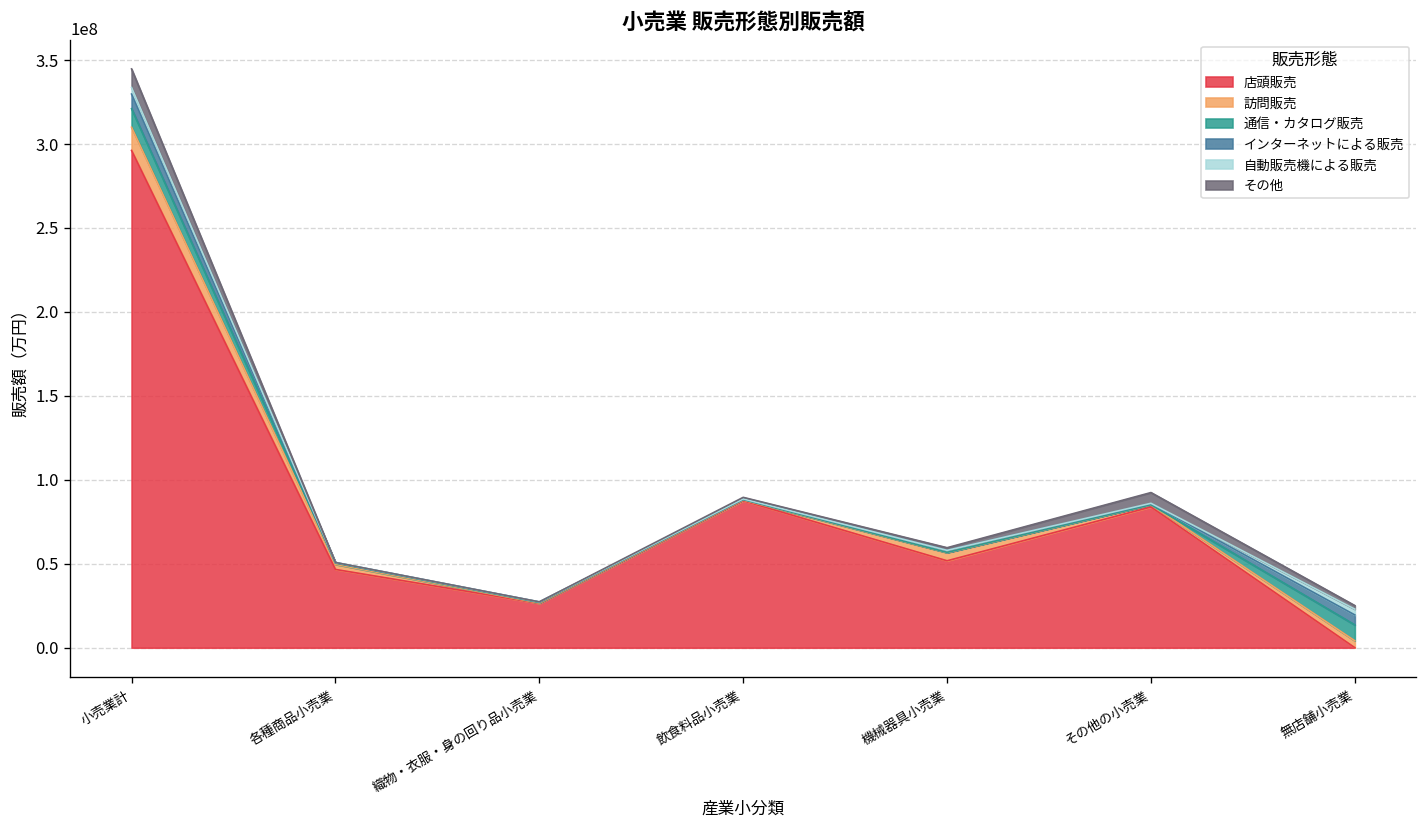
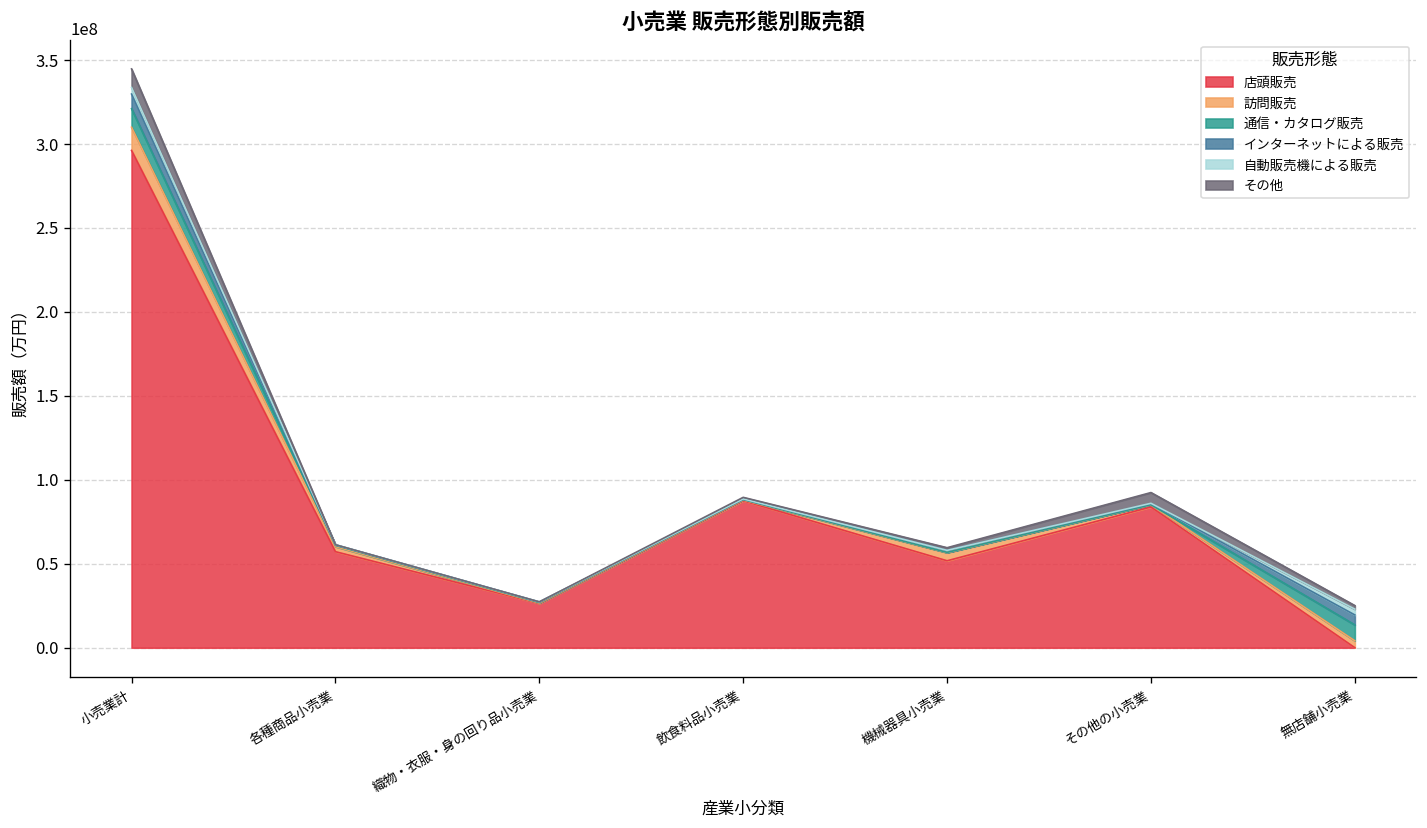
店頭販売, 各種商品小売業: 47000000 -> 57000000
